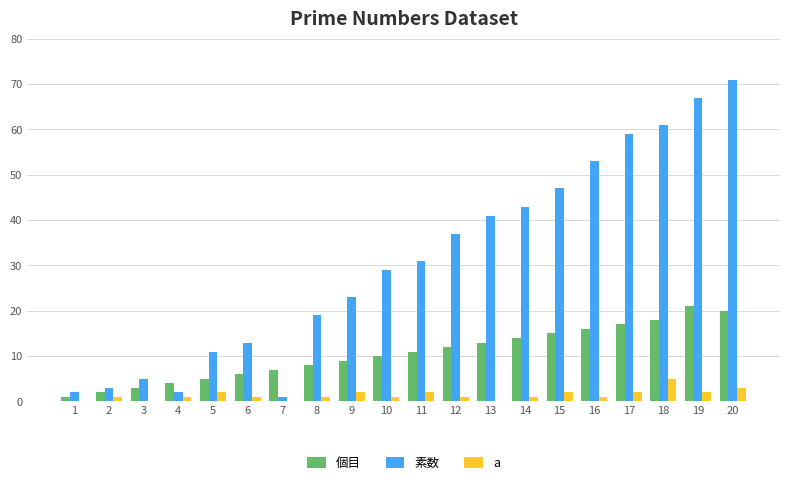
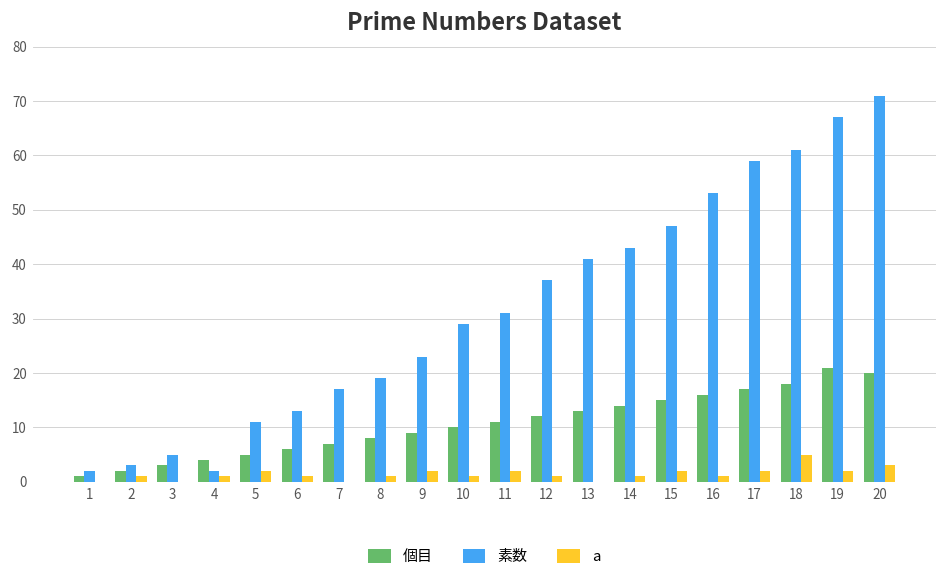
素数, 7: 1 -> 17
